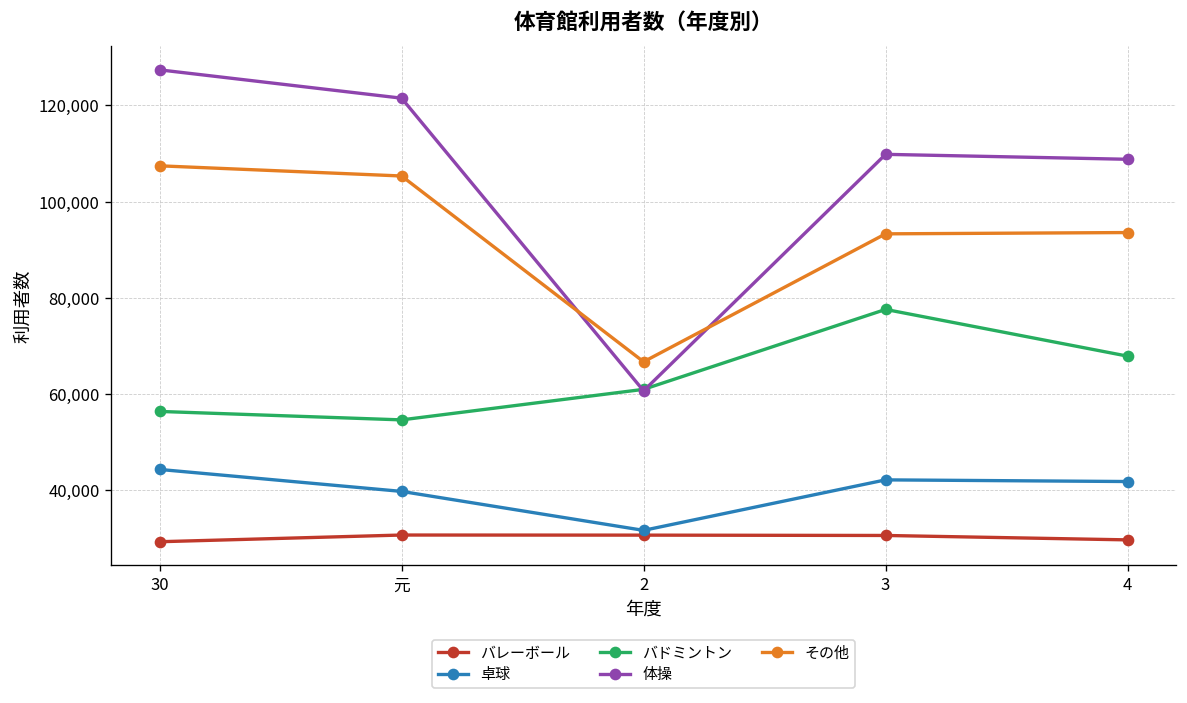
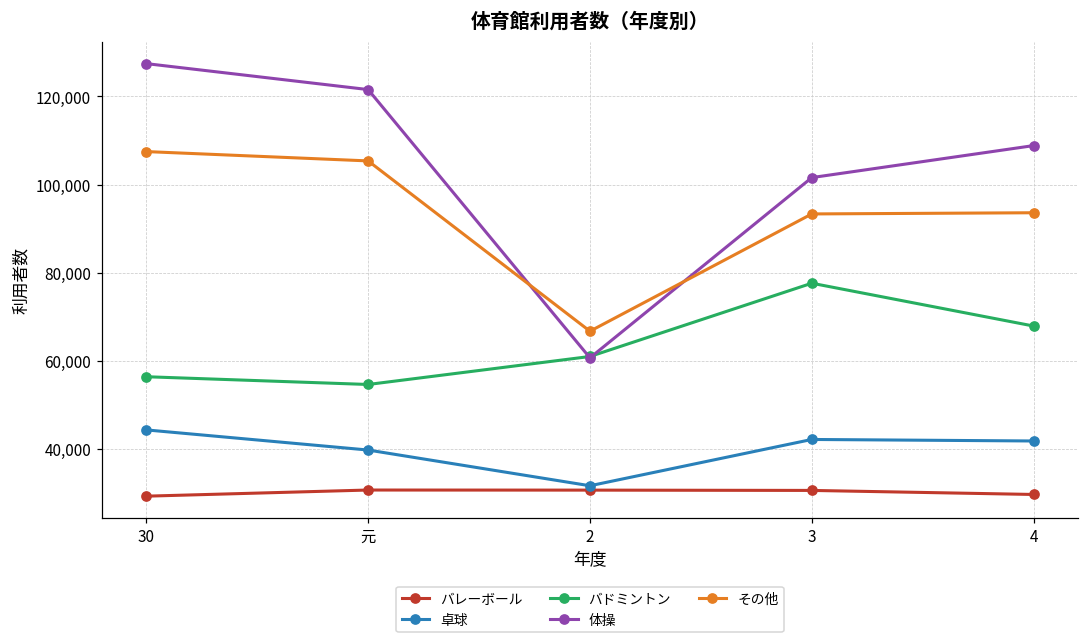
体操, 3: 110,000 -> 102,000
